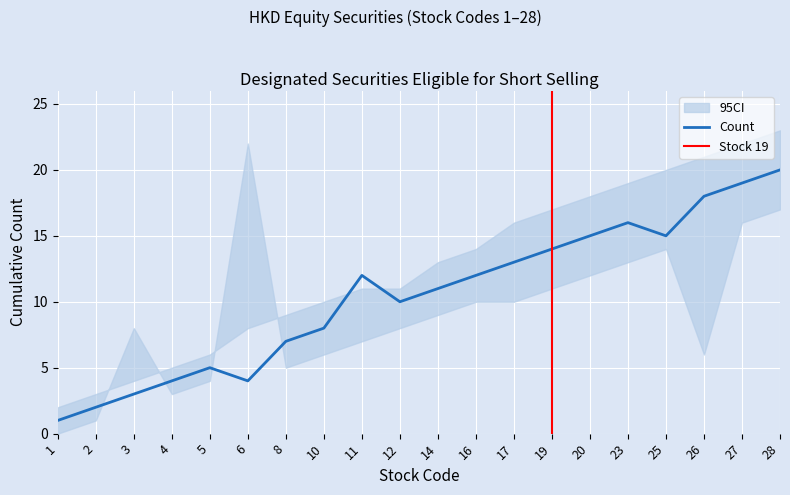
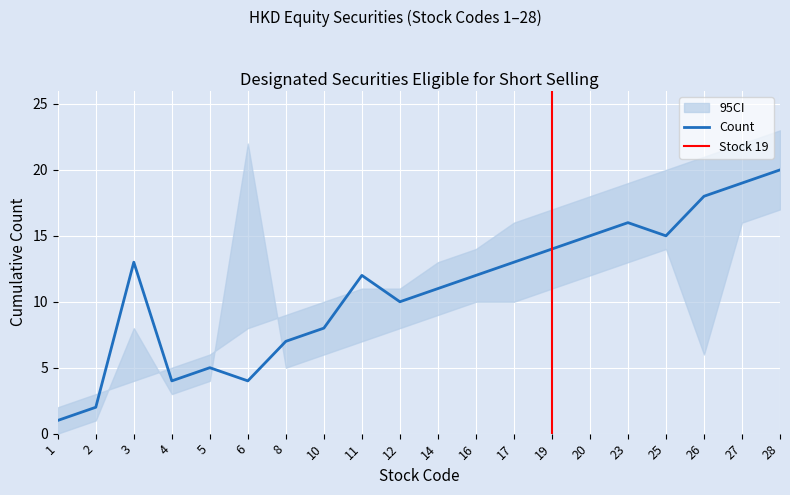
Count, 3: 3 -> 13
